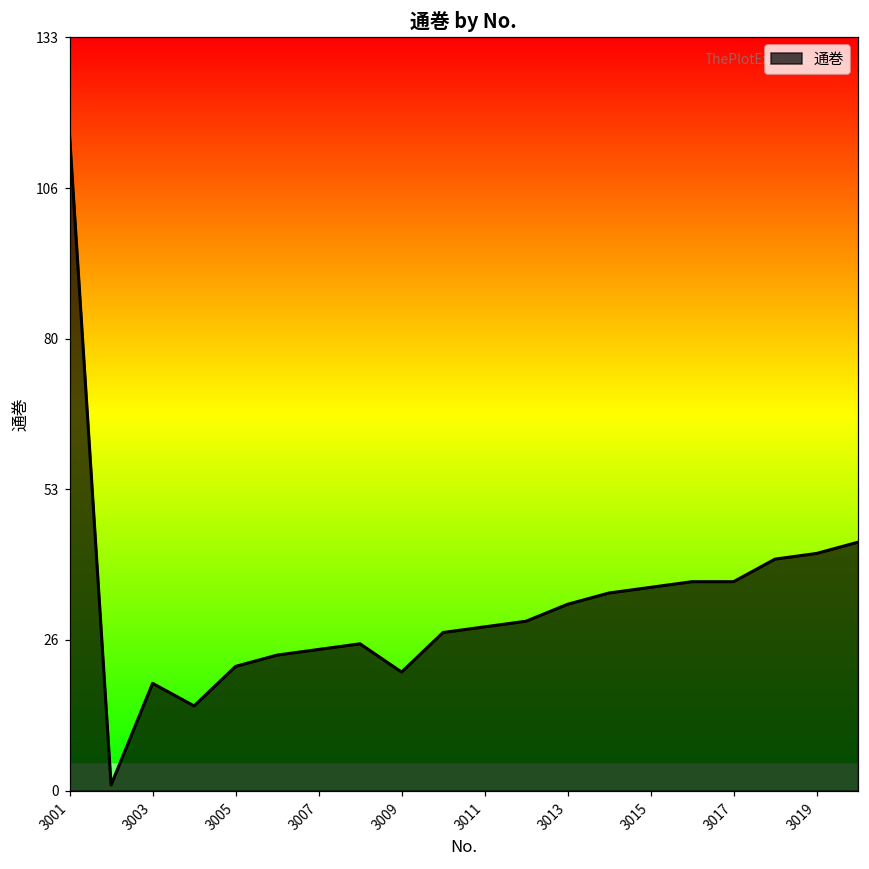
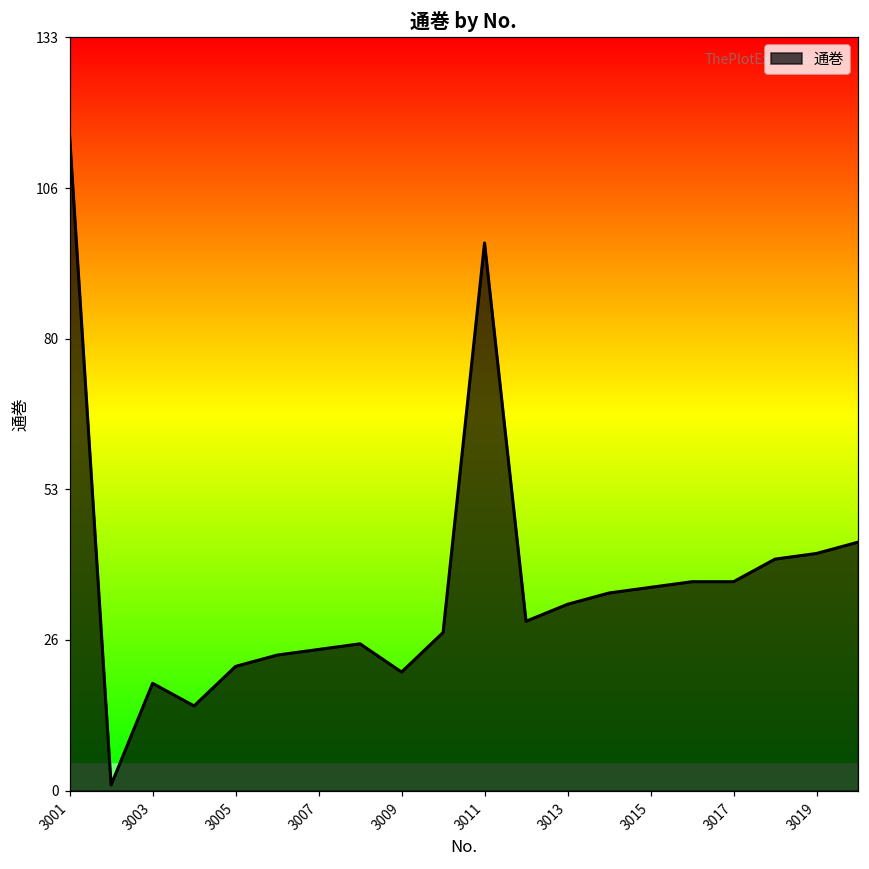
3011: 29 -> 97
